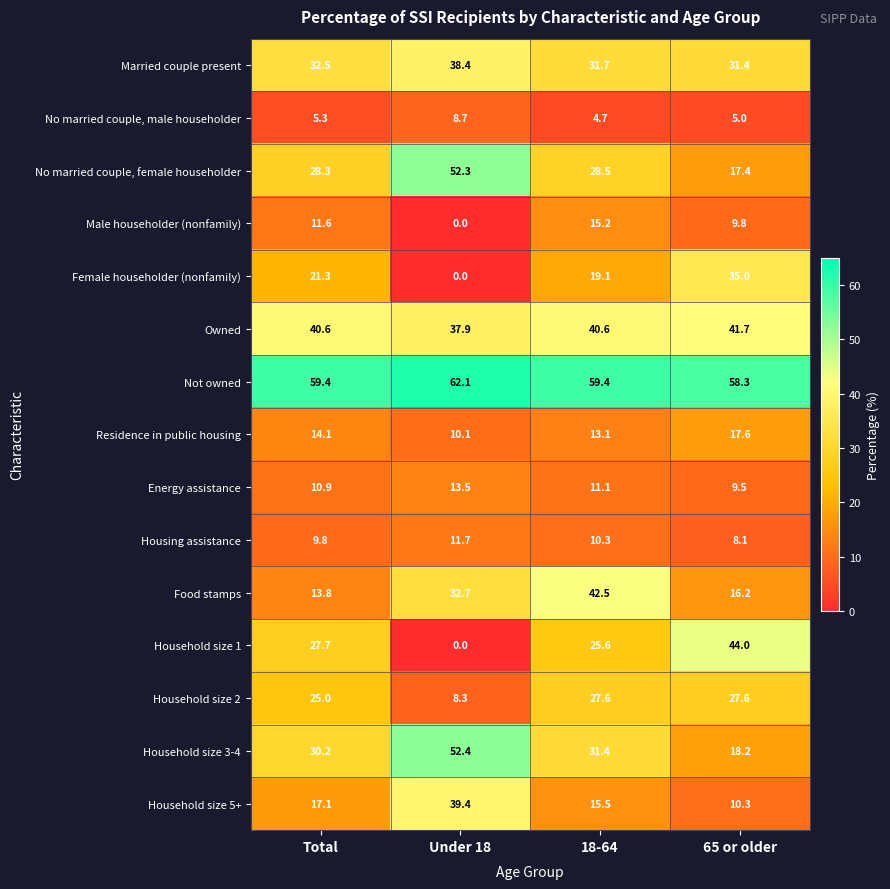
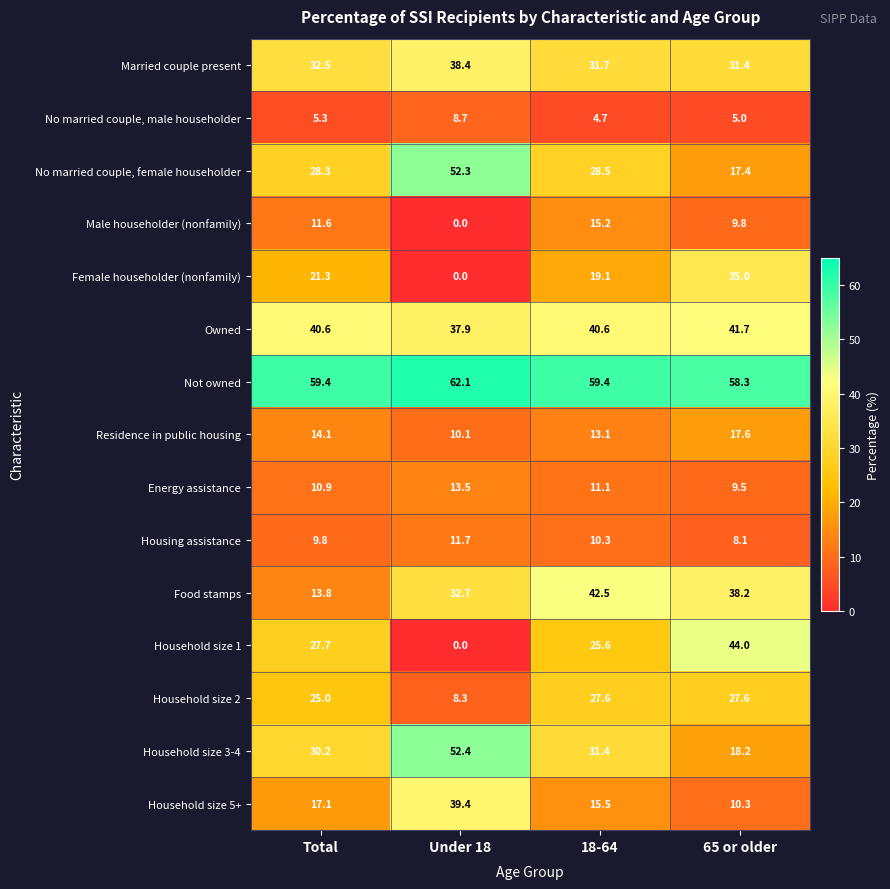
Food stamps, 65 or older: 16.2 -> 38.2
